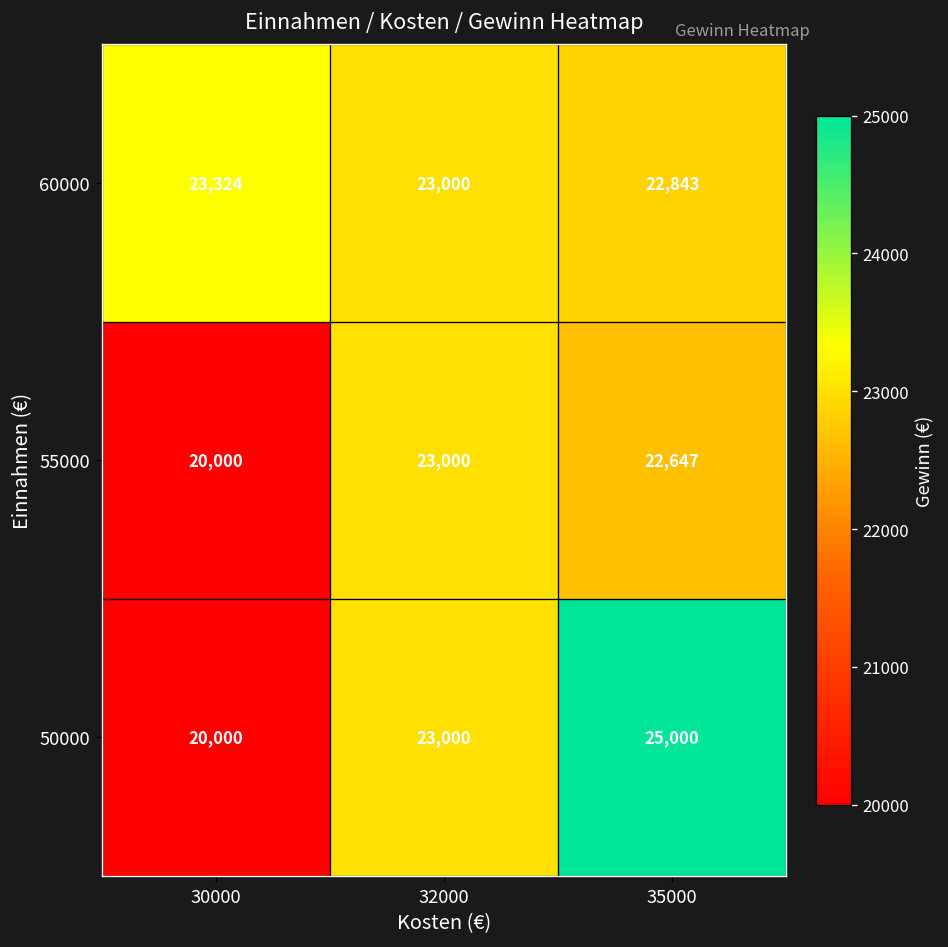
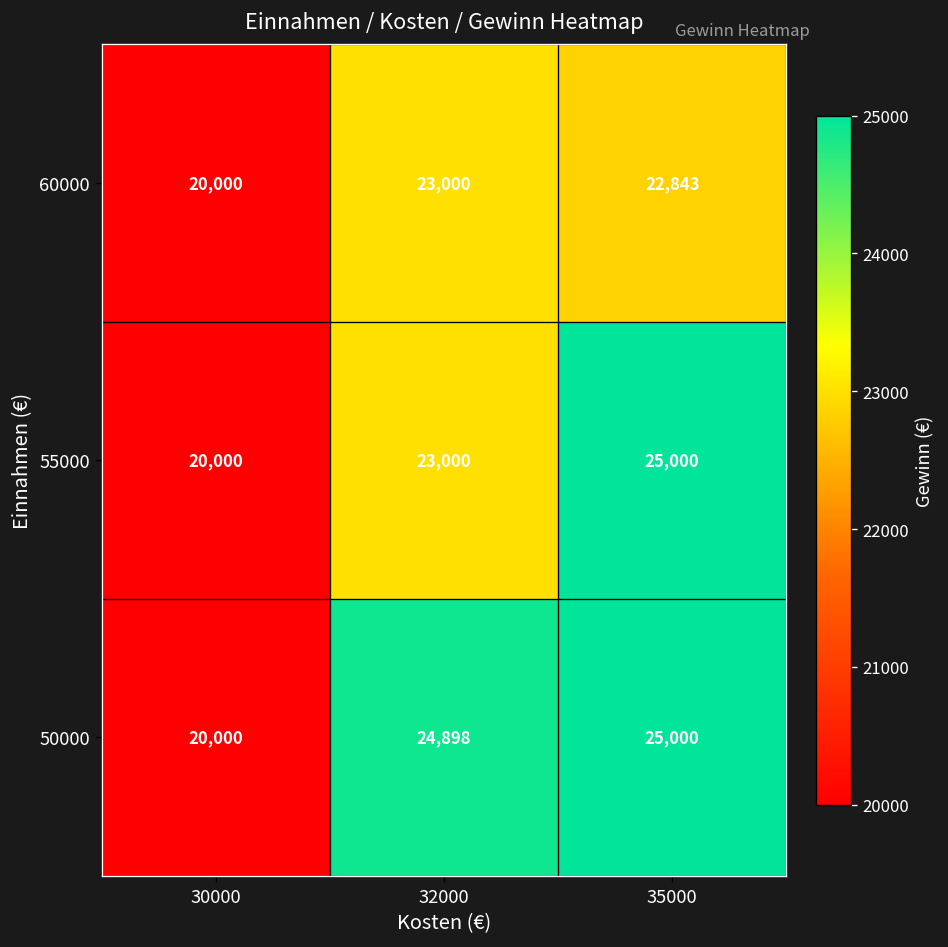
60000, 30000: 23,324 -> 20,000
55000, 35000: 22,647 -> 25,000
50000, 32000: 23,000 -> 24,898
